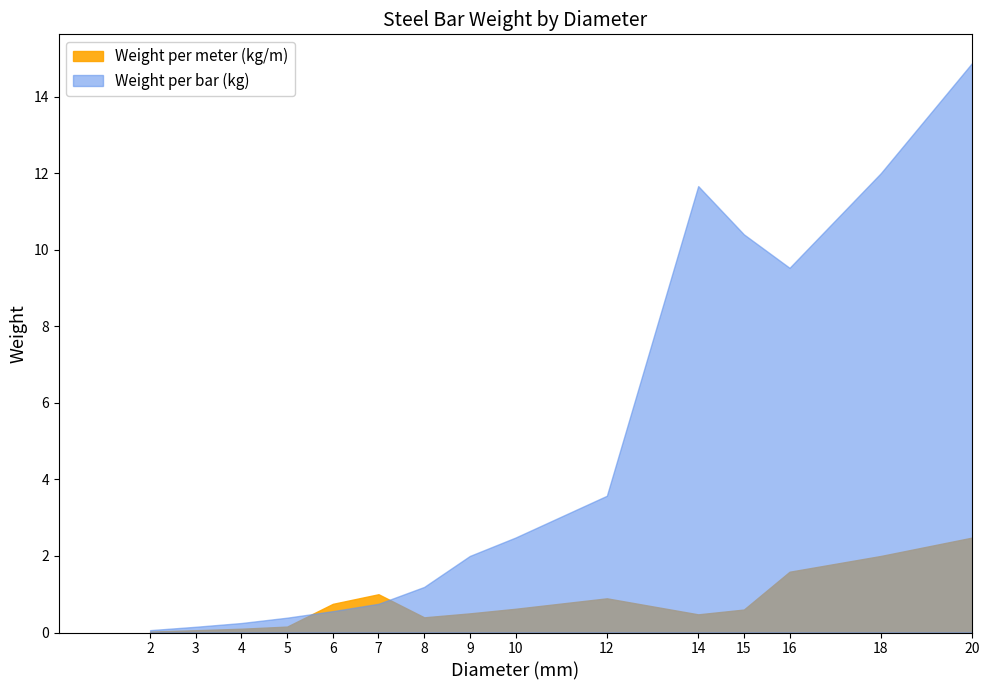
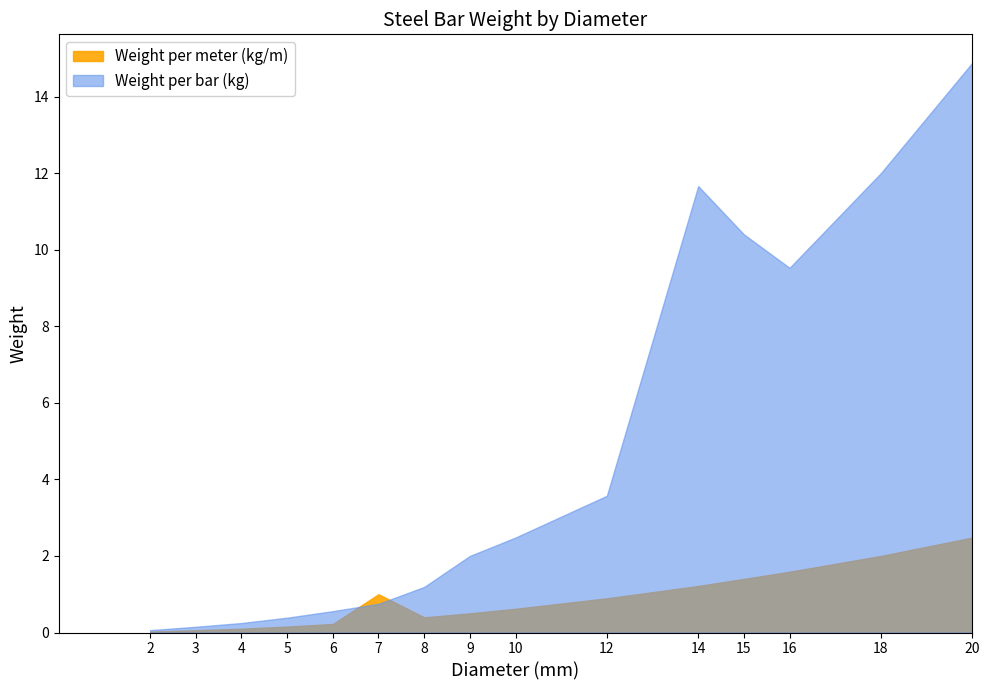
Weight per meter (kg/m), 6: 0.7 -> 0.2
Weight per meter (kg/m), 14: 0.5 -> 1.2
Weight per meter (kg/m), 15: 0.6 -> 1.4
